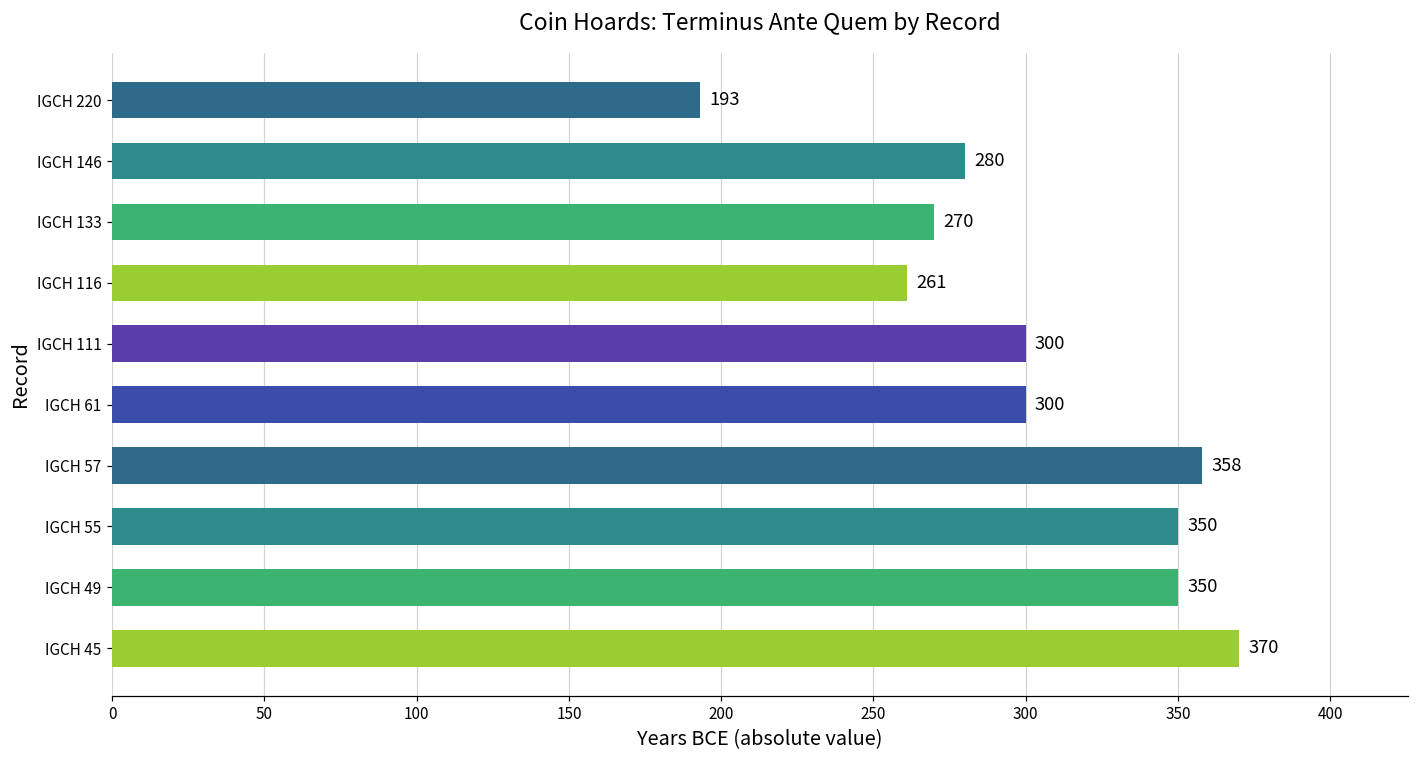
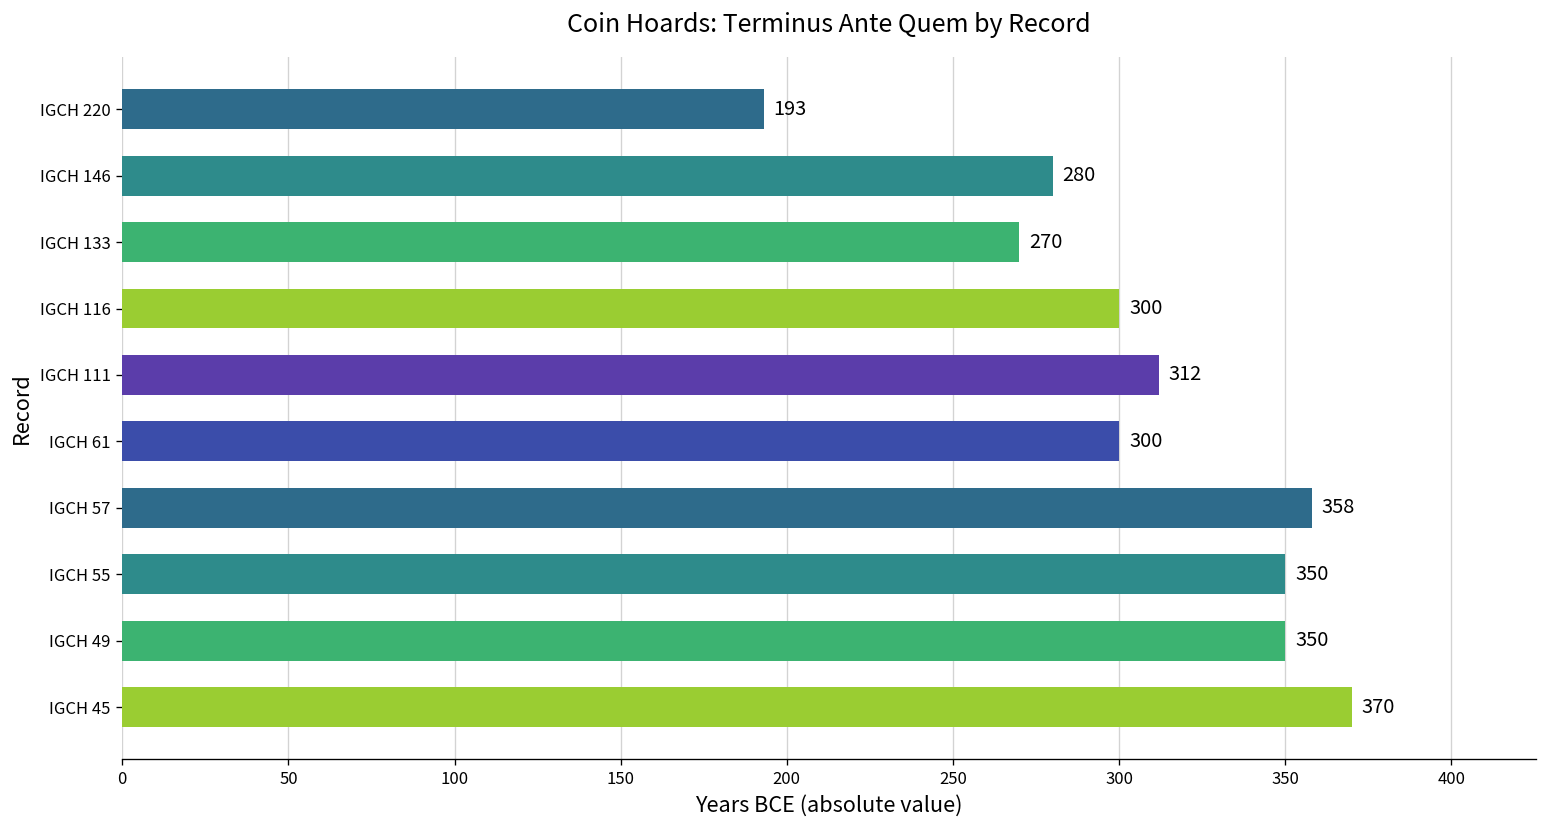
IGCH 116: 261 -> 300
IGCH 111: 300 -> 312
